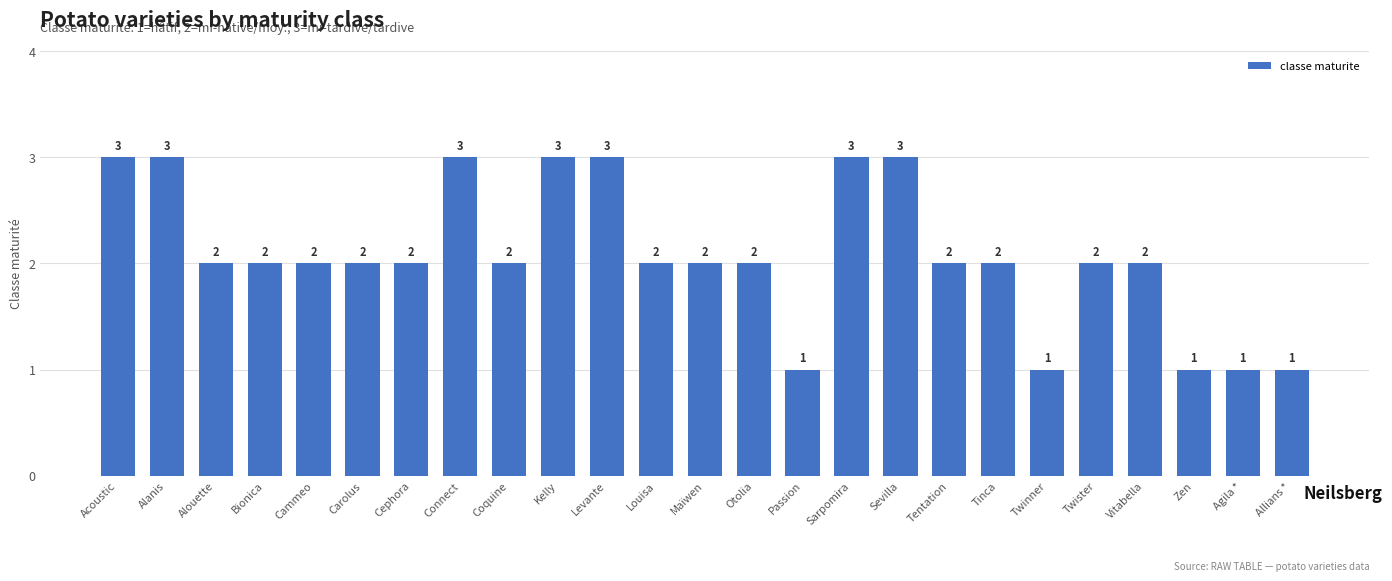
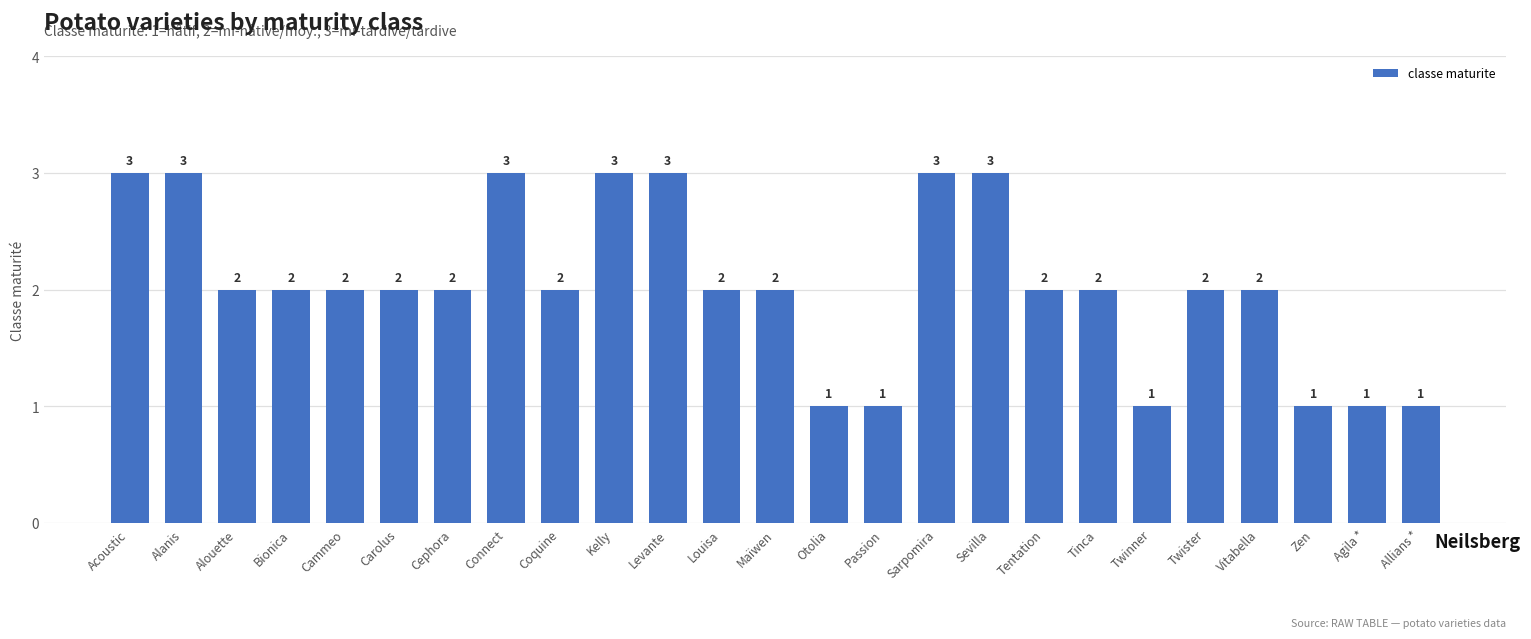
Otolia: 2 -> 1
